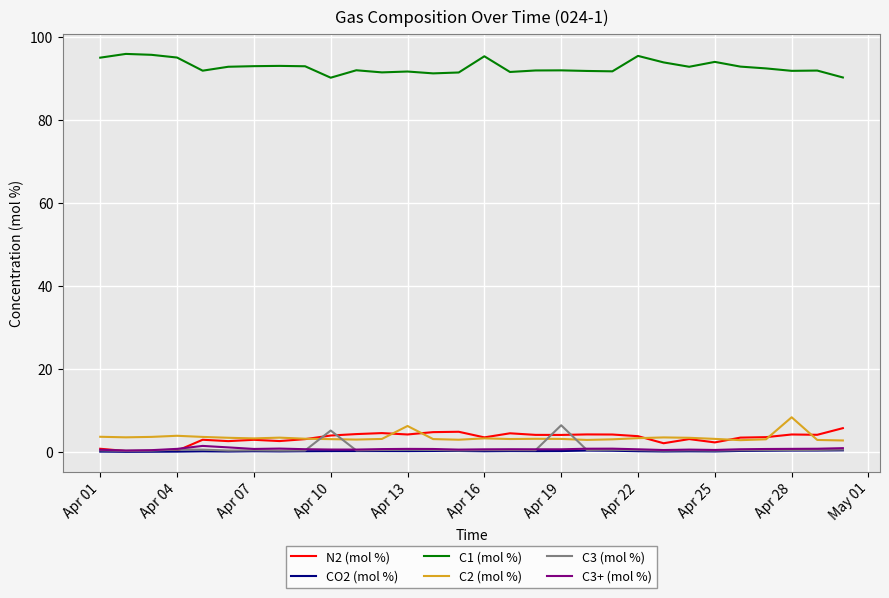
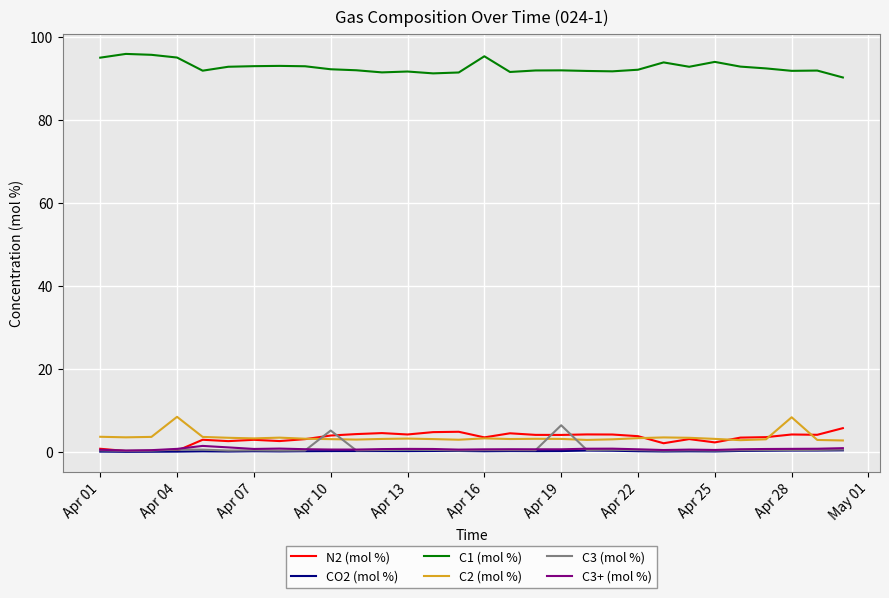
C2 (mol %), Apr 04: 4 -> 8
C1 (mol %), Apr 10: 90 -> 92
C2 (mol %), Apr 13: 6 -> 3
C1 (mol %), Apr 22: 95 -> 92
